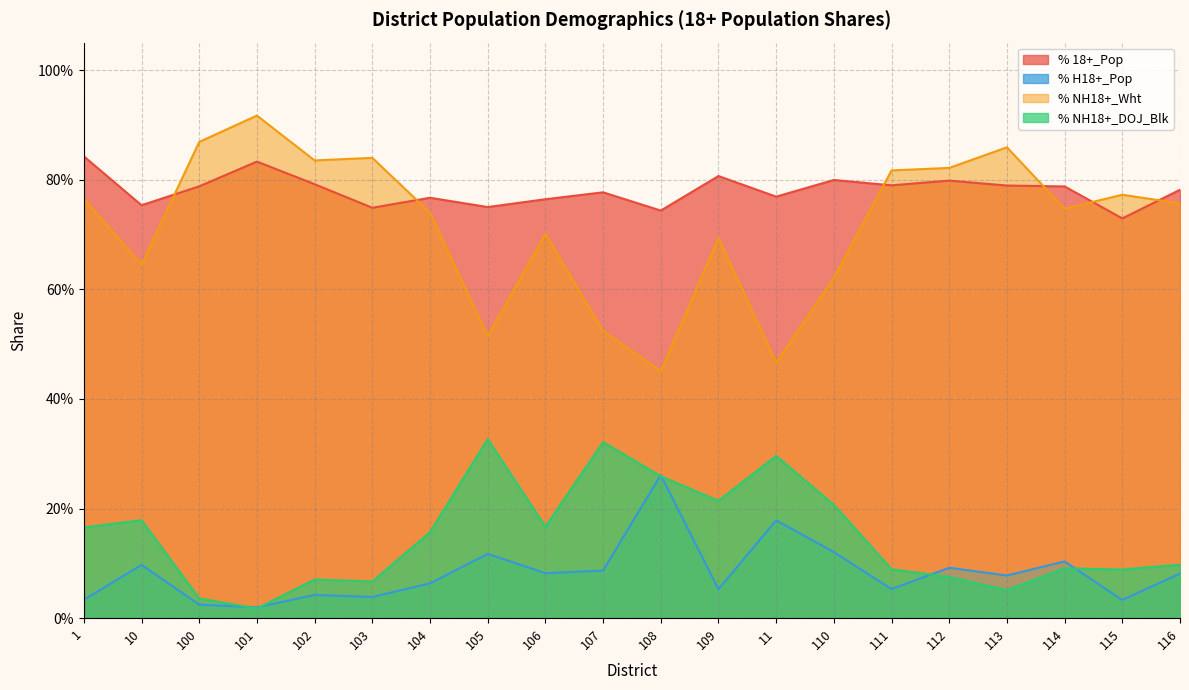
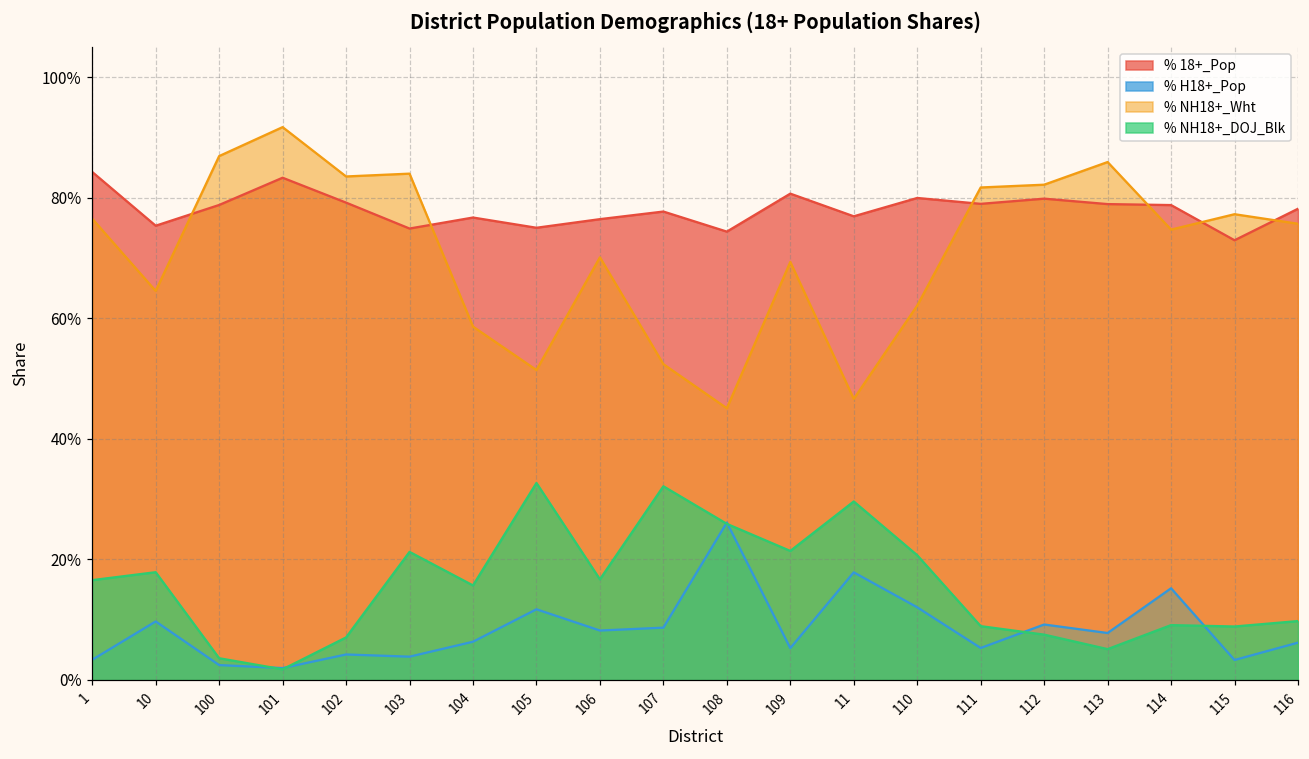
% NH18+_DOJ_Blk, 103: 7% -> 21%
% NH18+_Wht, 104: 74% -> 59%
% H18+_Pop, 114: 10% -> 15%
% H18+_Pop, 116: 8% -> 6%
